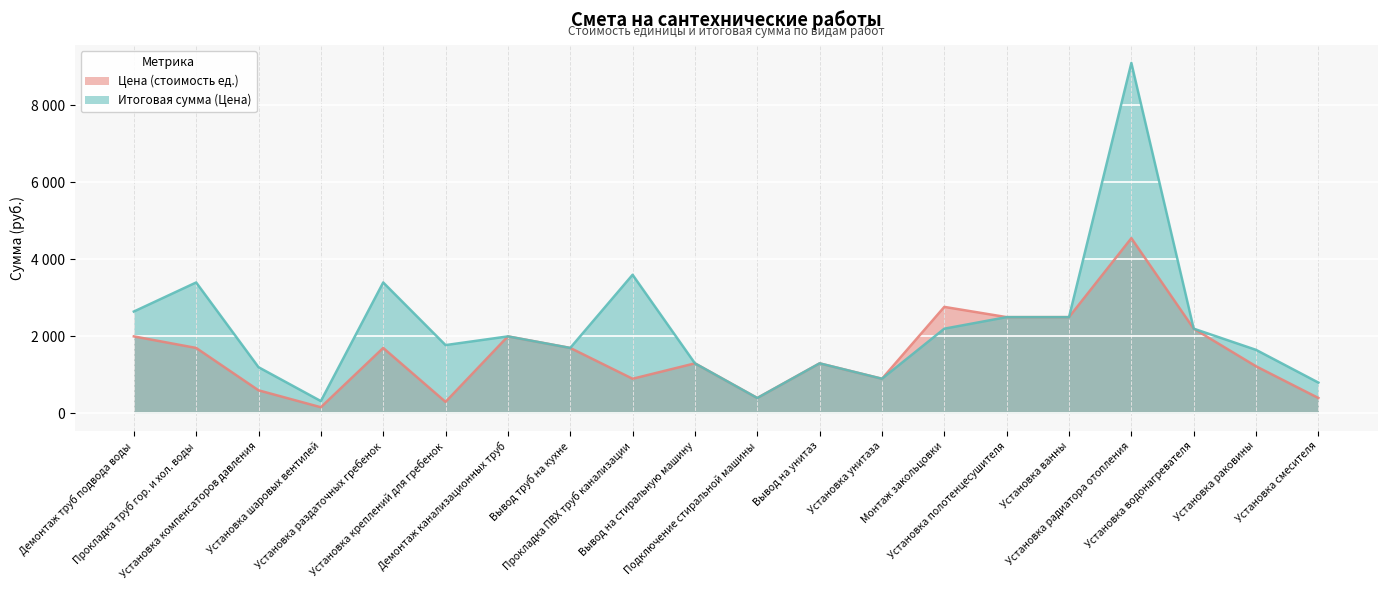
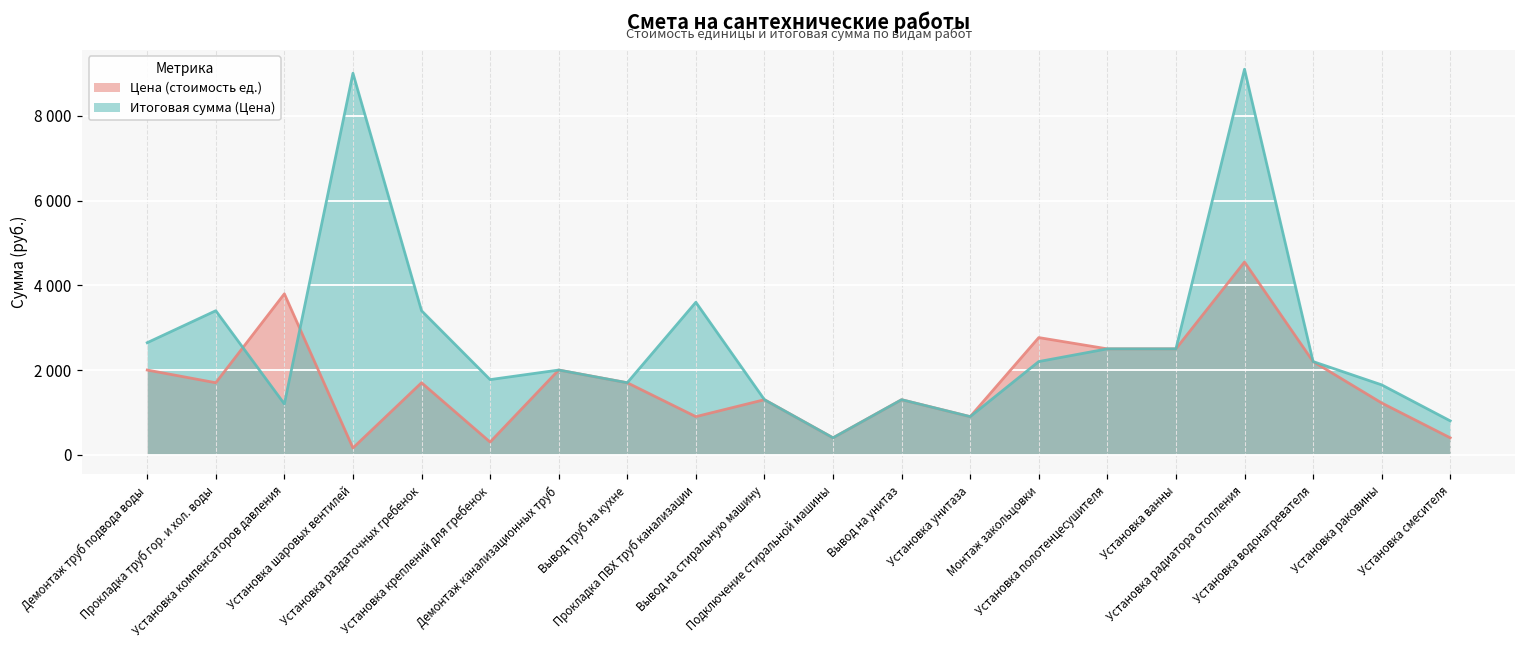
Цена (стоимость ед.), Установка компенсаторов давления: 600 -> 3800
Итоговая сумма (Цена), Установка шаровых вентилей: 300 -> 9000
